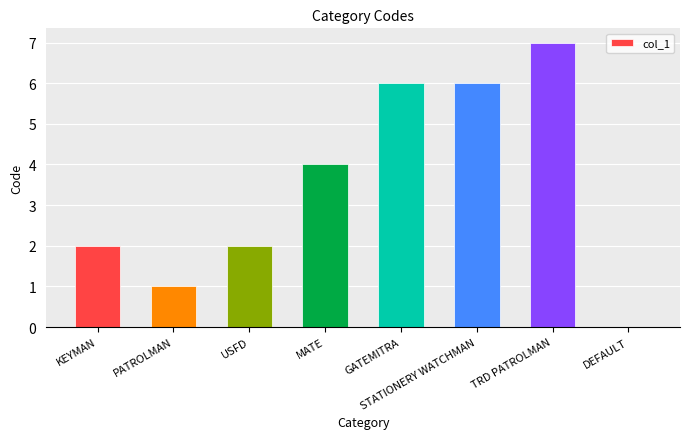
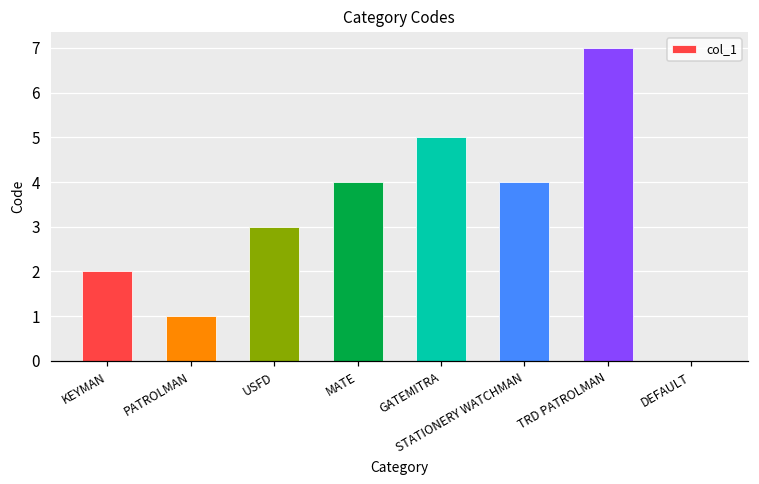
USFD: 2 -> 3
GATEMITRA: 6 -> 5
STATIONERY WATCHMAN: 6 -> 4
